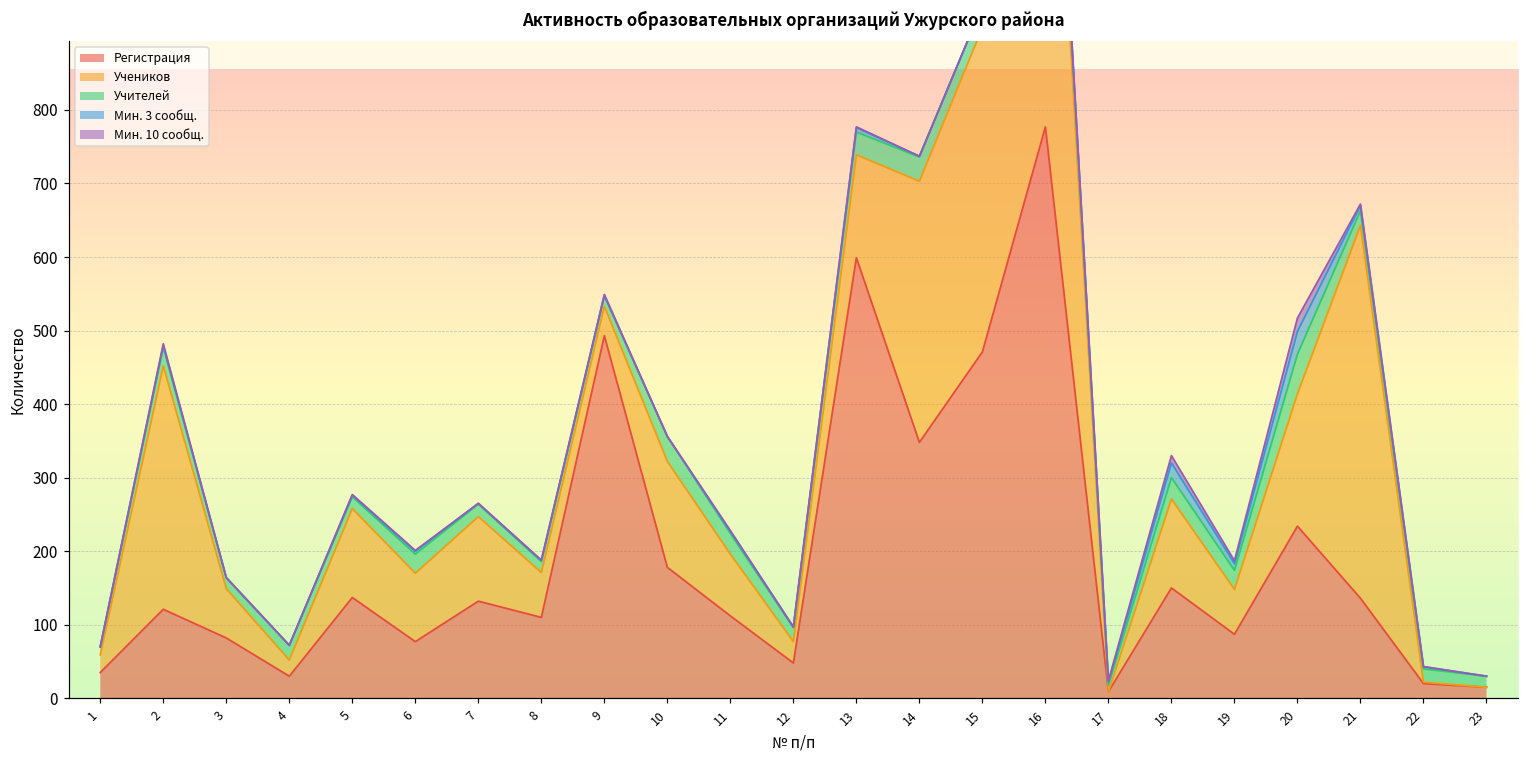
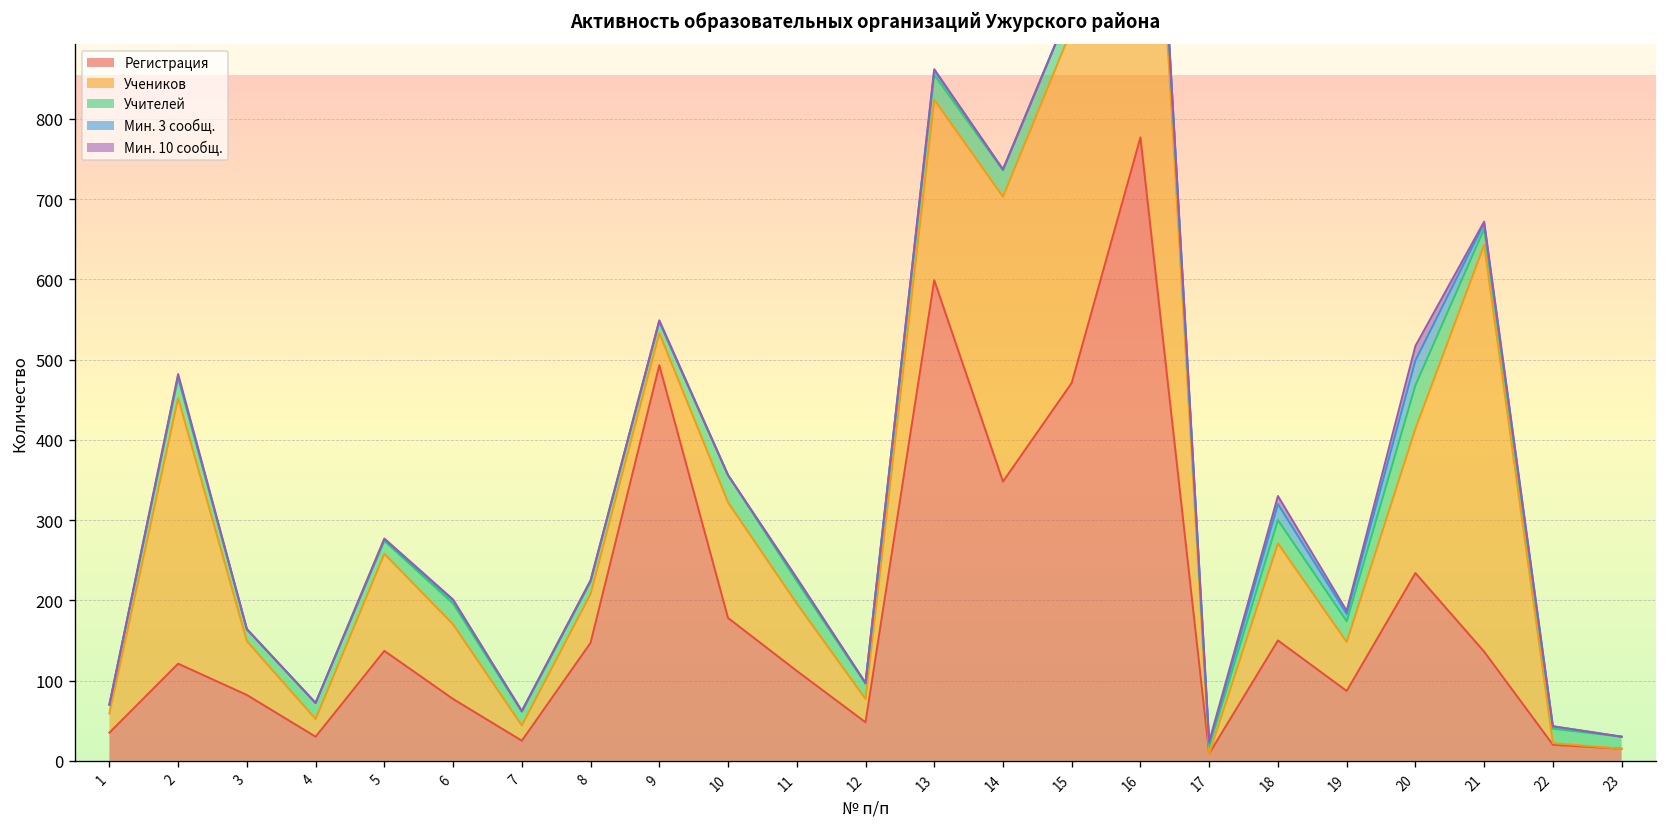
Регистрация, 7: 130 -> 30
Учеников, 7: 120 -> 20
Регистрация, 8: 110 -> 150
Учеников, 13: 140 -> 230
